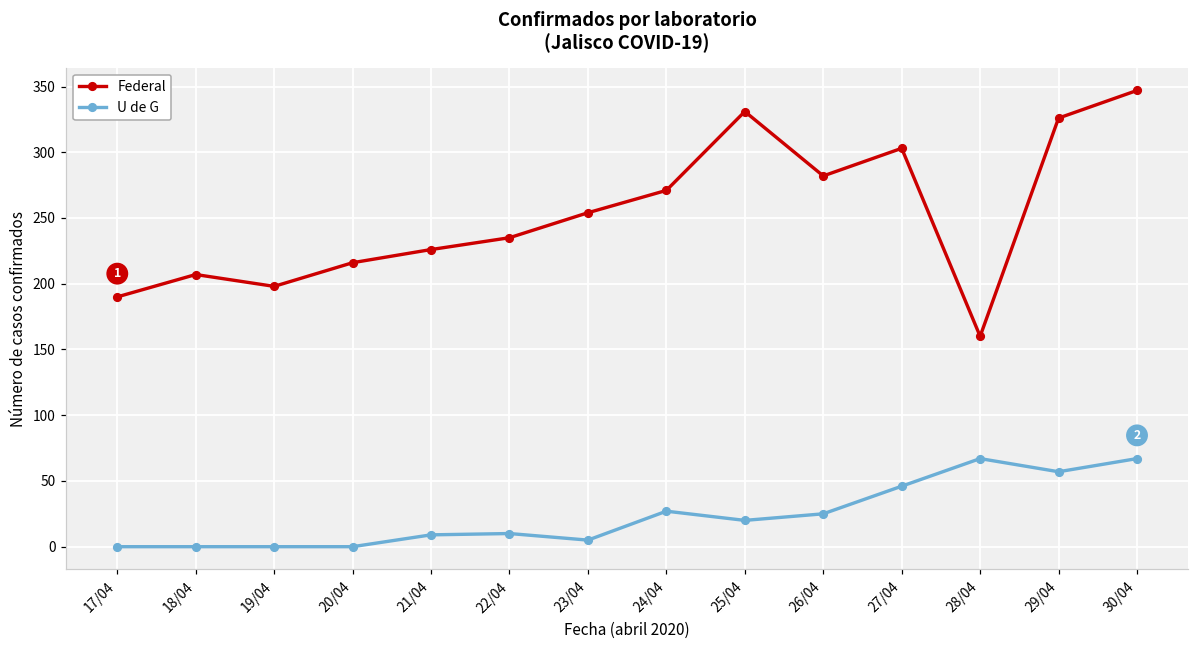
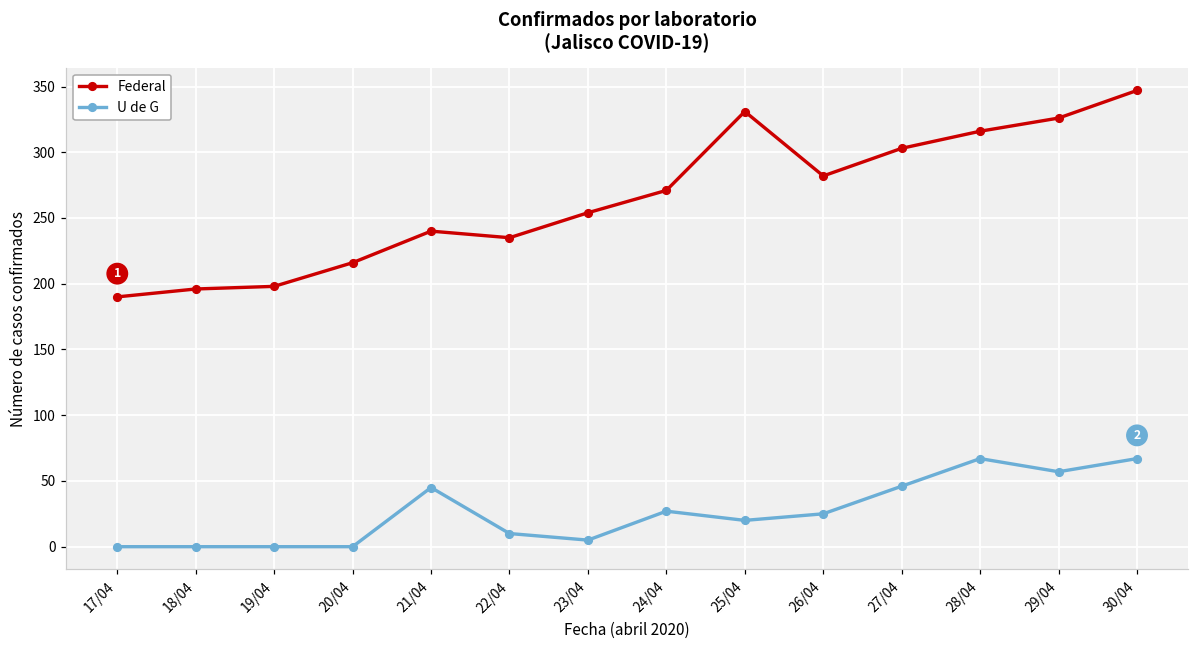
Federal, 18/04: 207 -> 196
Federal, 21/04: 226 -> 240
U de G, 21/04: 9 -> 45
Federal, 28/04: 160 -> 316
